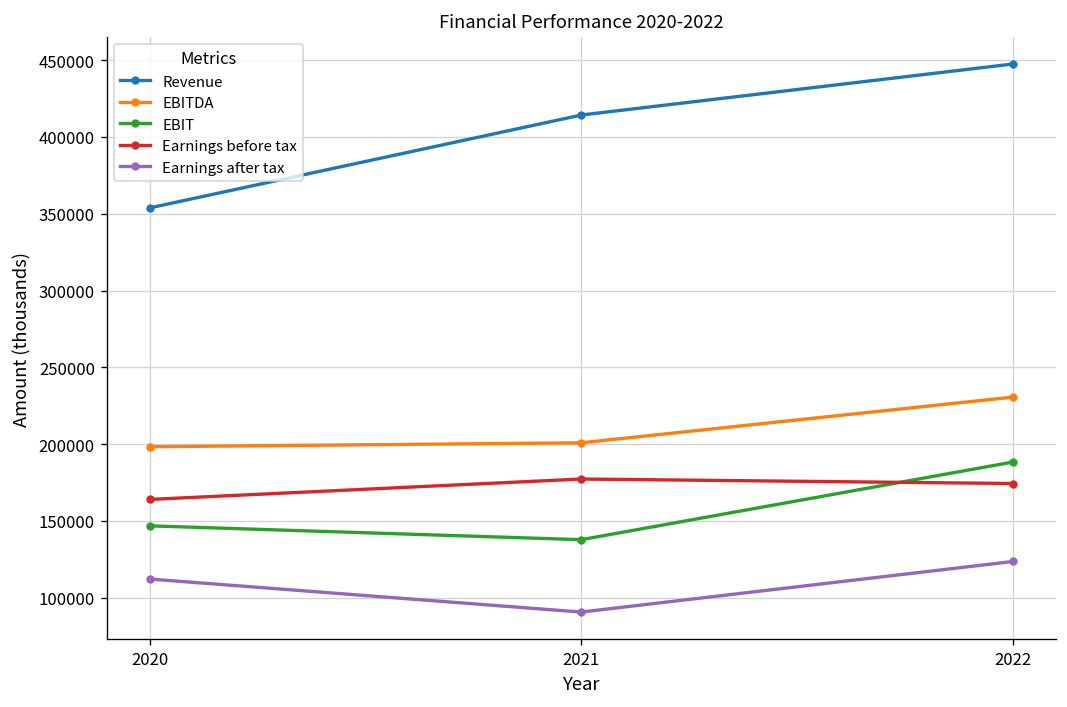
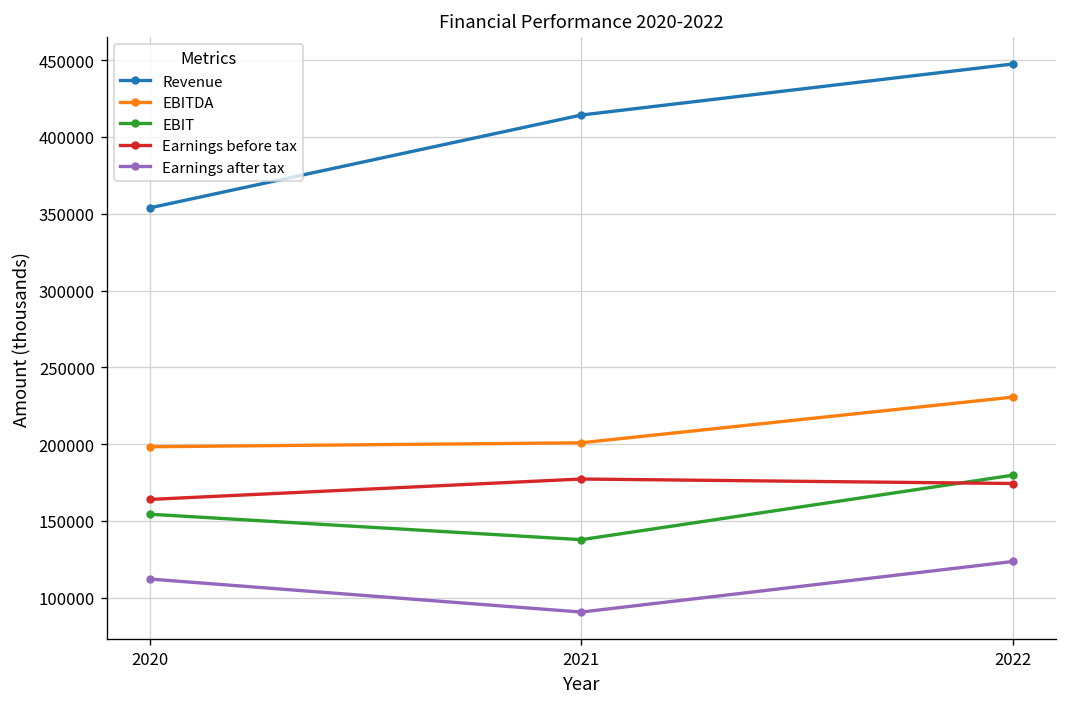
EBIT, 2020: 147000 -> 154000
EBIT, 2022: 188000 -> 180000
